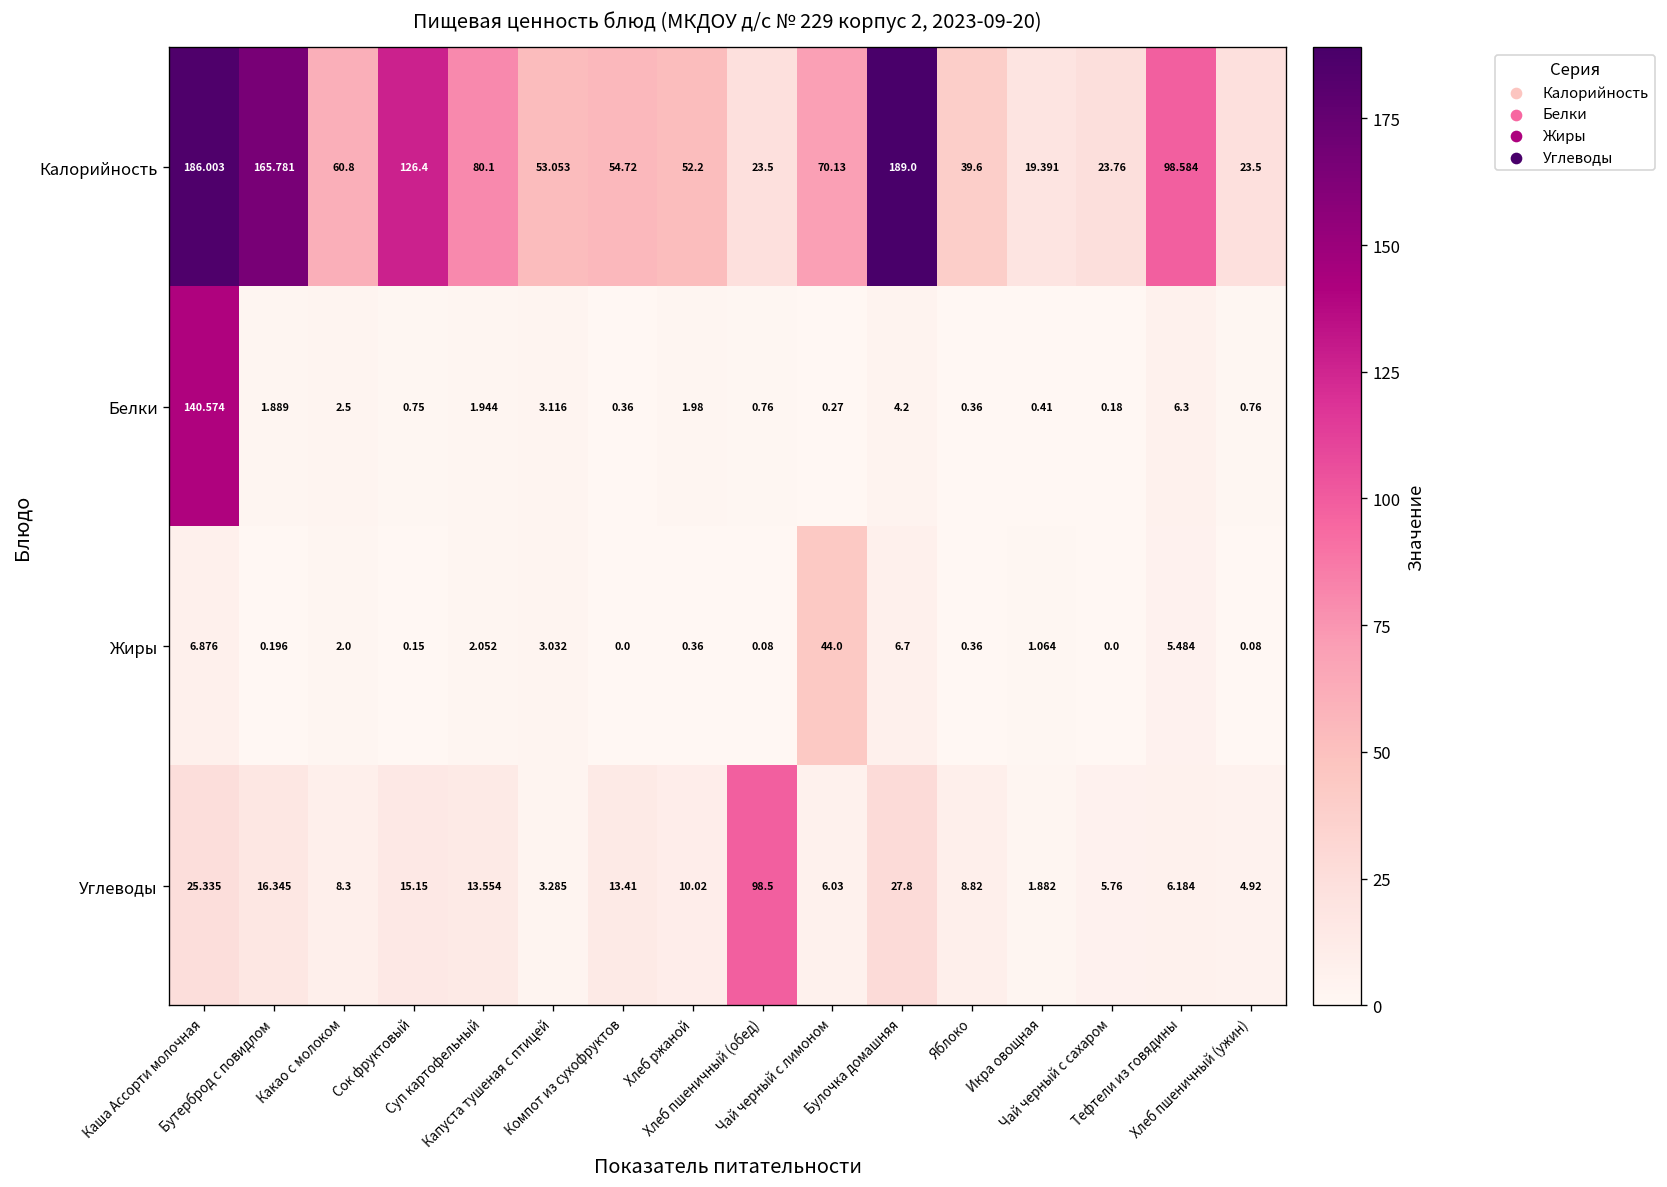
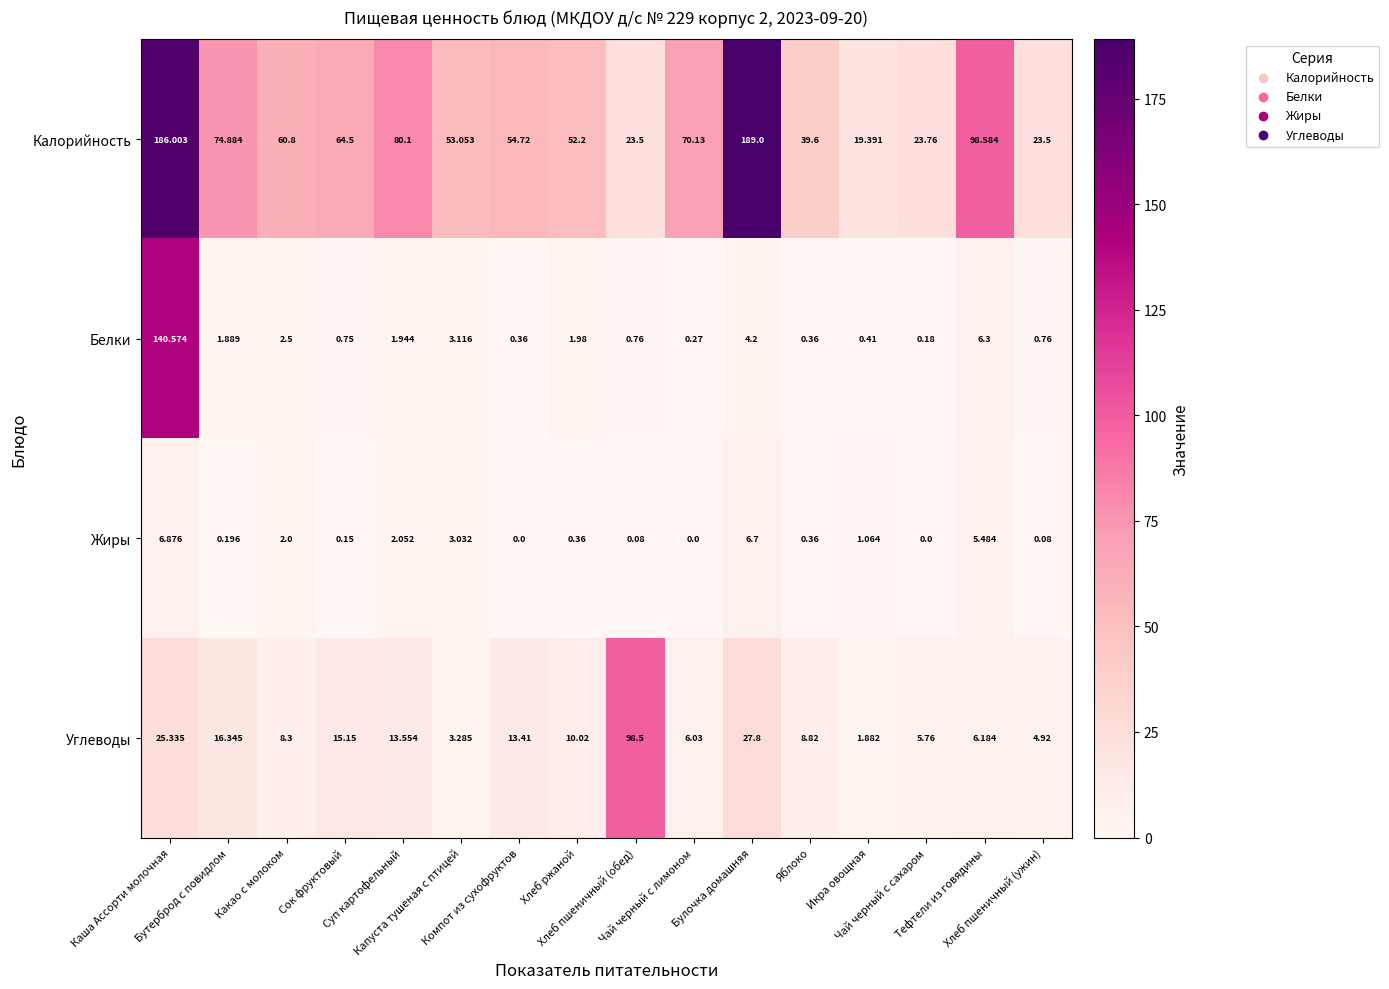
Калорийность, Бутерброд с повидлом: 165.781 -> 74.884
Калорийность, Сок фруктовый: 126.4 -> 64.5
Жиры, Чай черный с лимоном: 44.0 -> 0.0
